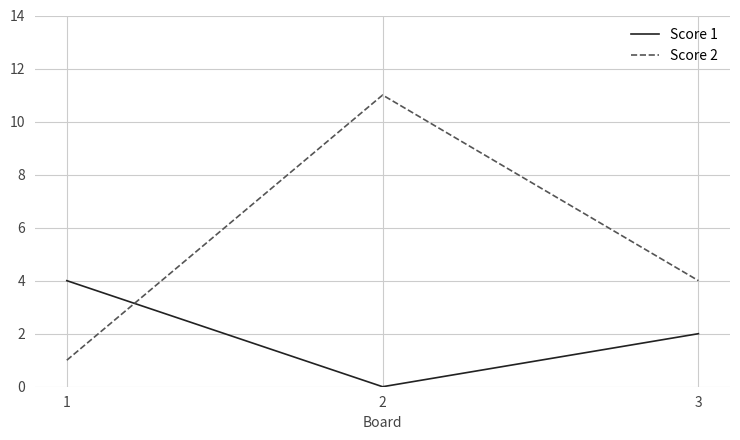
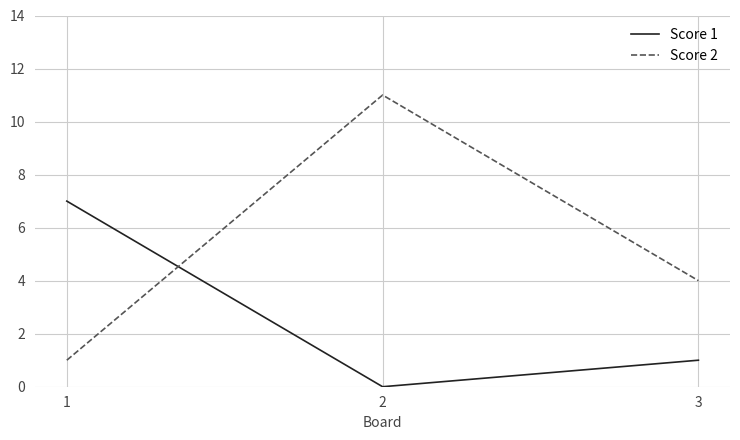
Score 1, 1: 4 -> 7
Score 1, 3: 2 -> 1
